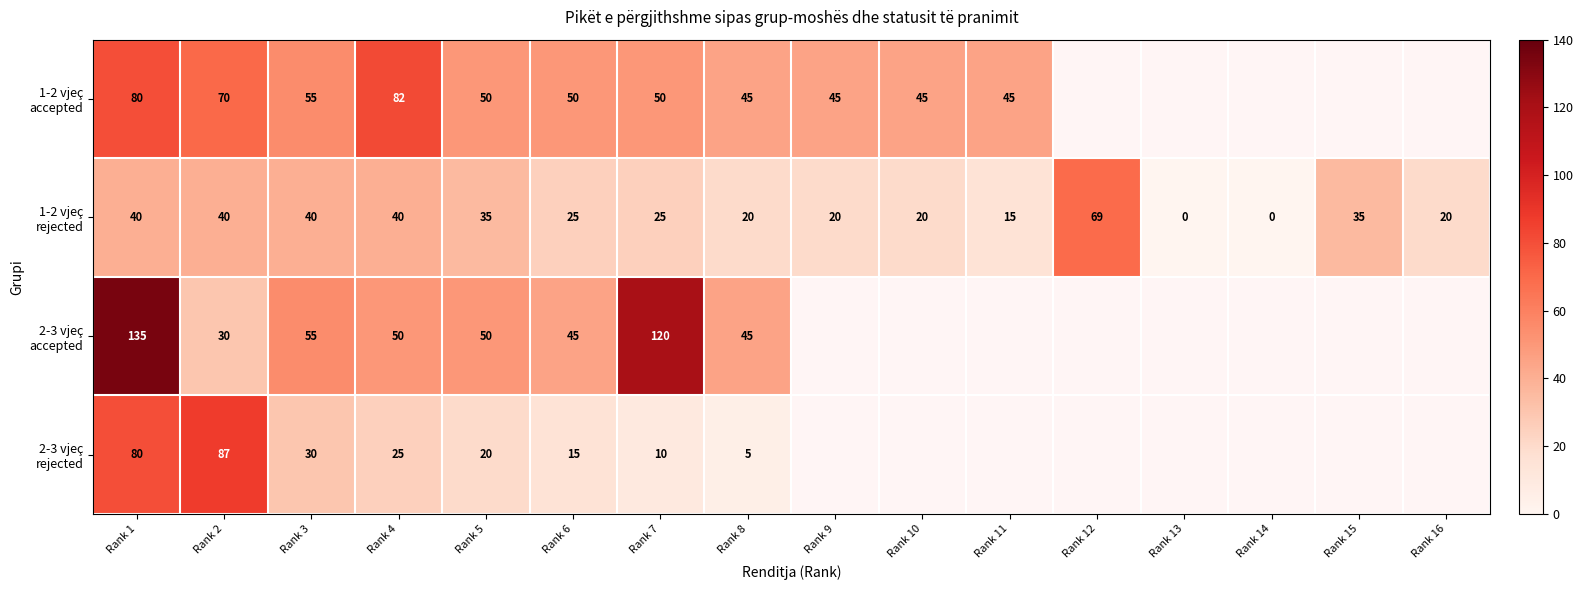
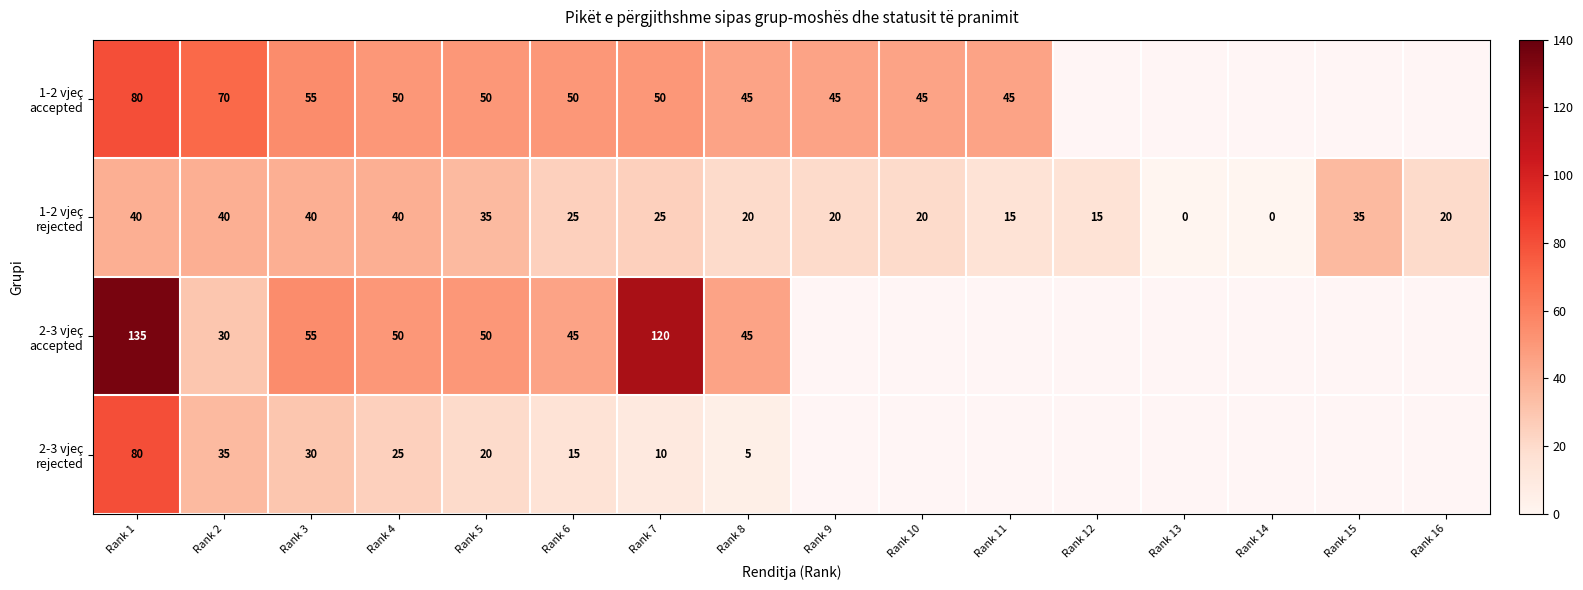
1-2 vjeç accepted, Rank 4: 82 -> 50
1-2 vjeç rejected, Rank 12: 69 -> 15
2-3 vjeç rejected, Rank 2: 87 -> 35
